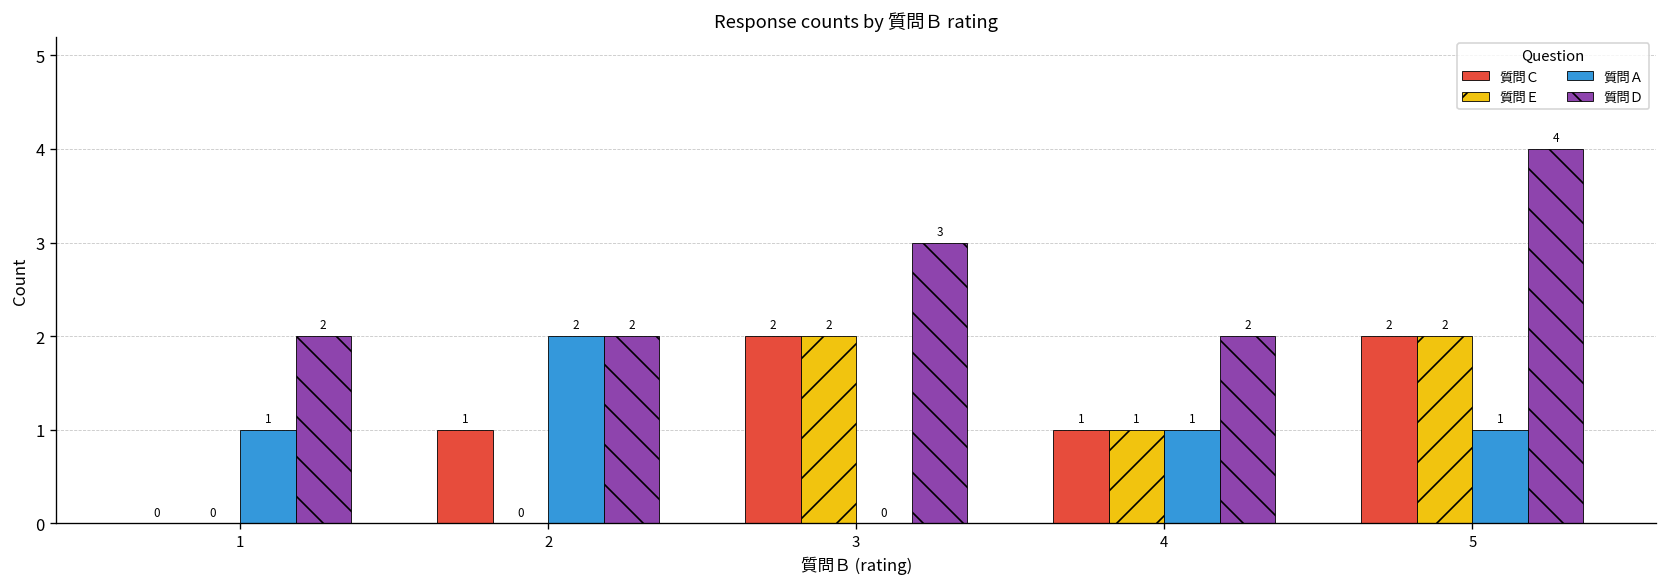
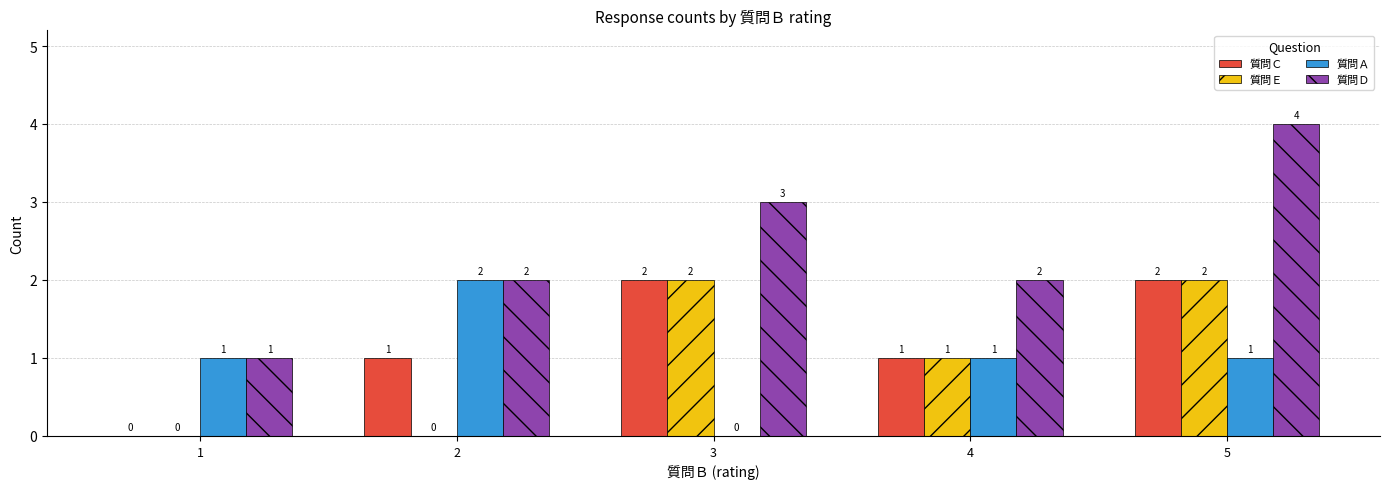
質問Ｄ, 1: 2 -> 1
